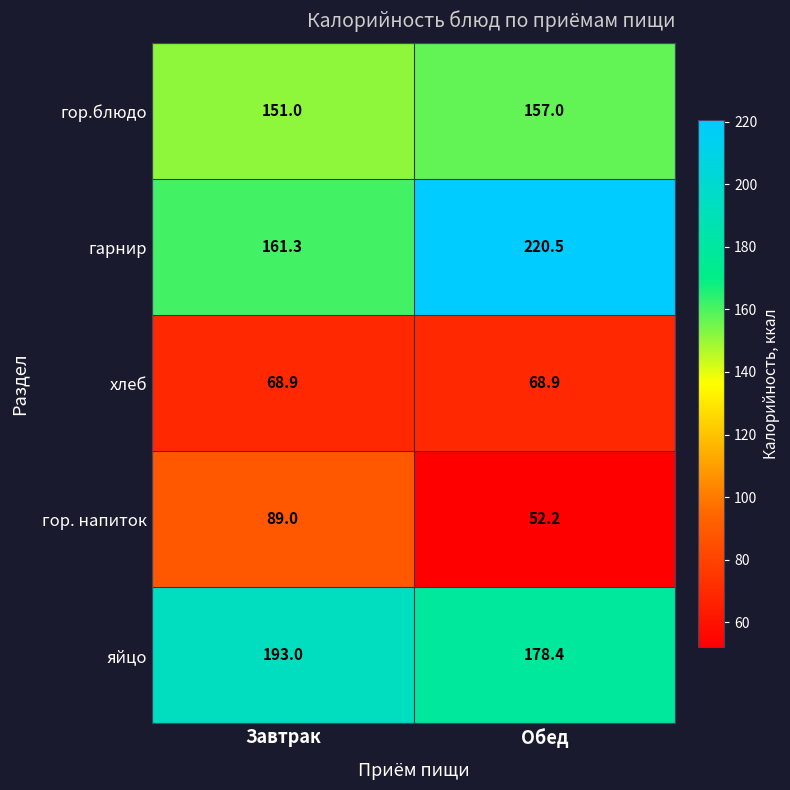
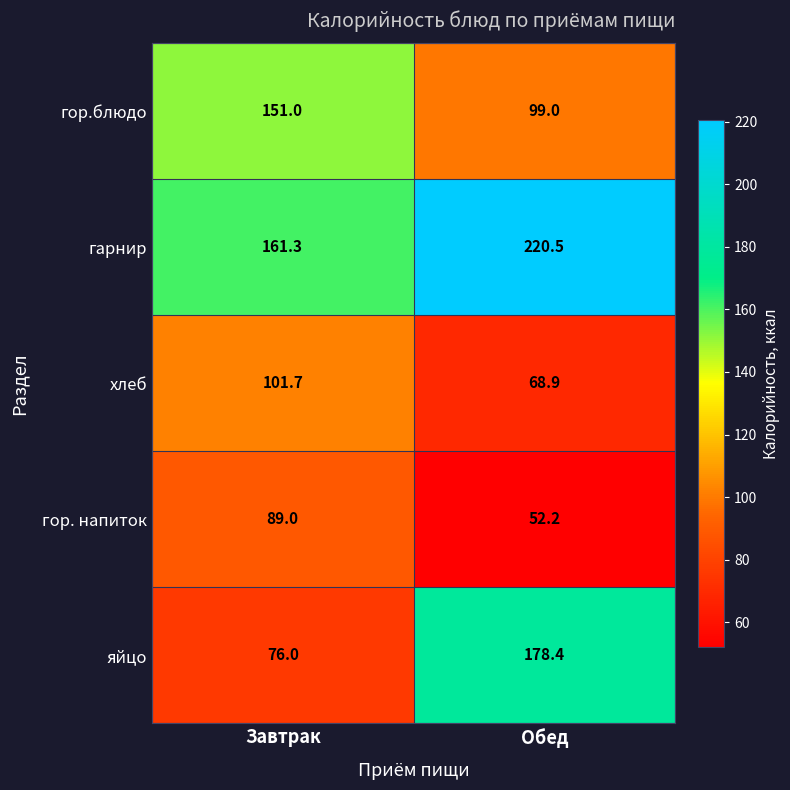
гор.блюдо, Обед: 157.0 -> 99.0
хлеб, Завтрак: 68.9 -> 101.7
яйцо, Завтрак: 193.0 -> 76.0
